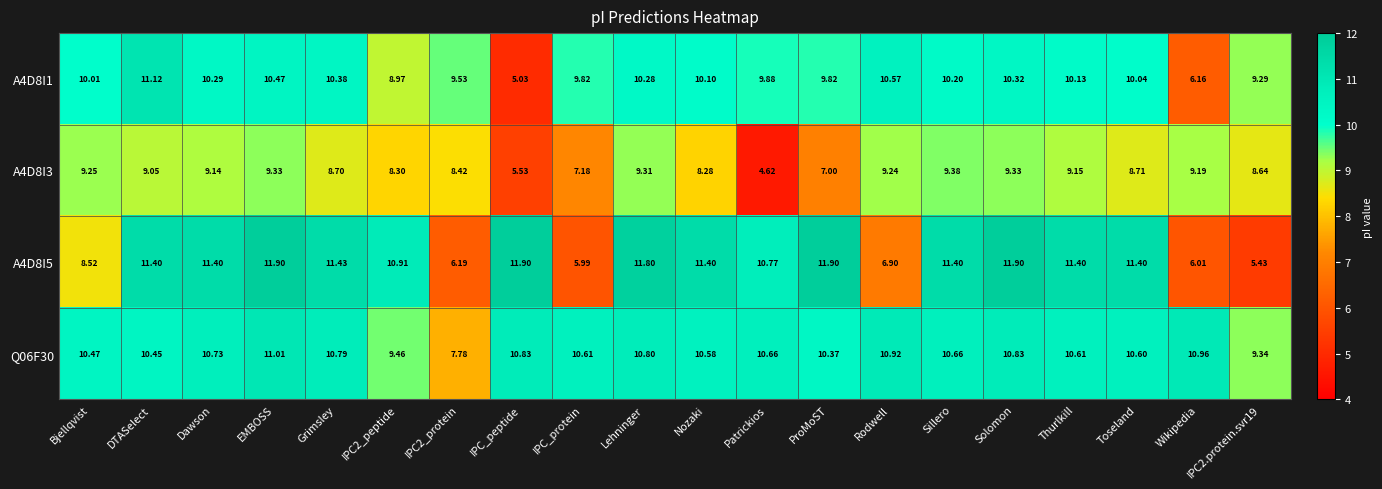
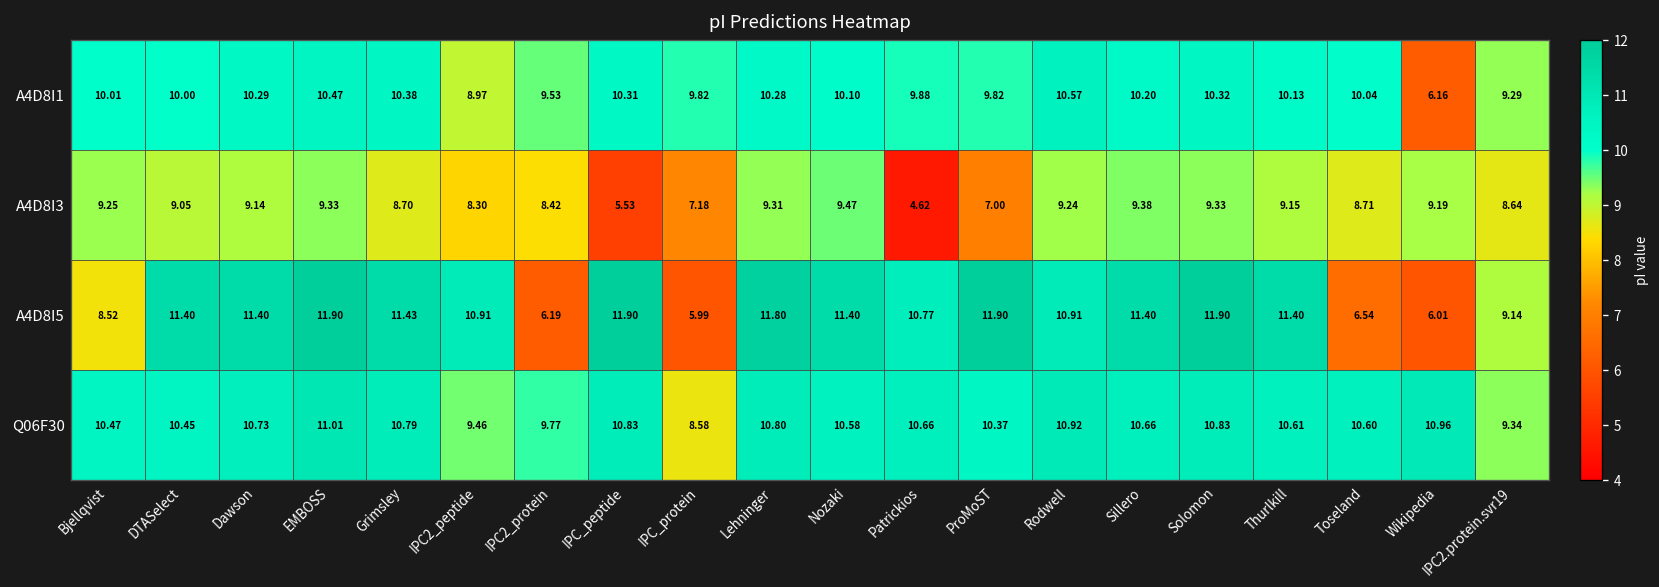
A4D8I1, DTASelect: 11.12 -> 10.00
A4D8I1, IPC_peptide: 5.03 -> 10.31
A4D8I3, Nozaki: 8.28 -> 9.47
A4D8I5, Rodwell: 6.90 -> 10.91
A4D8I5, Toseland: 11.40 -> 6.54
A4D8I5, IPC2.protein.svr19: 5.43 -> 9.14
Q06F30, IPC2_protein: 7.78 -> 9.77
Q06F30, IPC_protein: 10.61 -> 8.58
